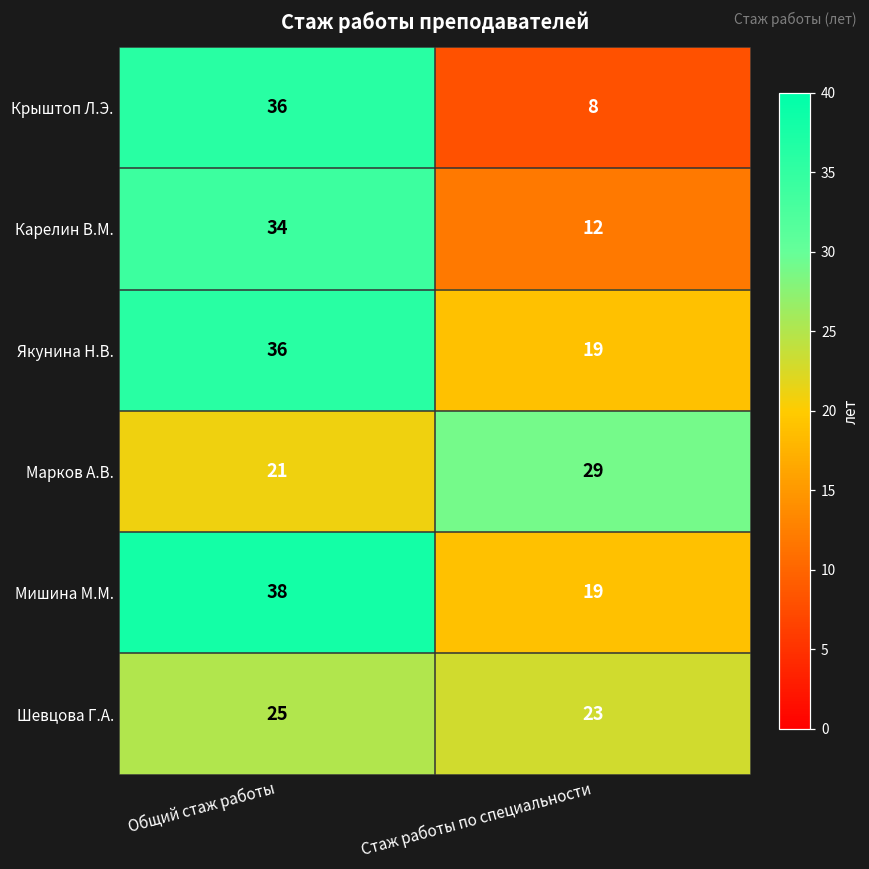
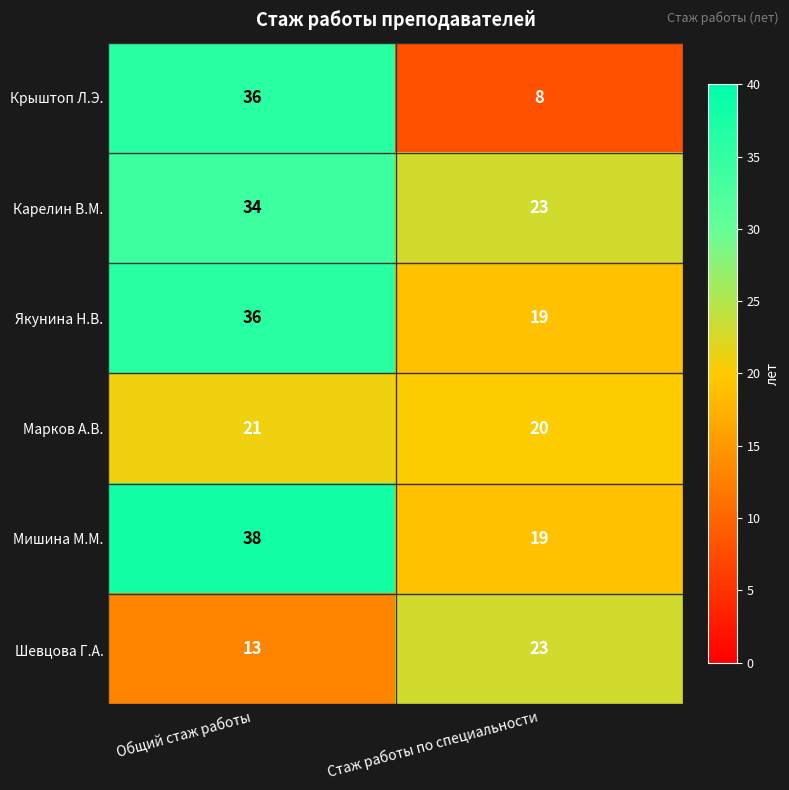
Карелин В.М., Стаж работы по специальности: 12 -> 23
Марков А.В., Стаж работы по специальности: 29 -> 20
Шевцова Г.А., Общий стаж работы: 25 -> 13
